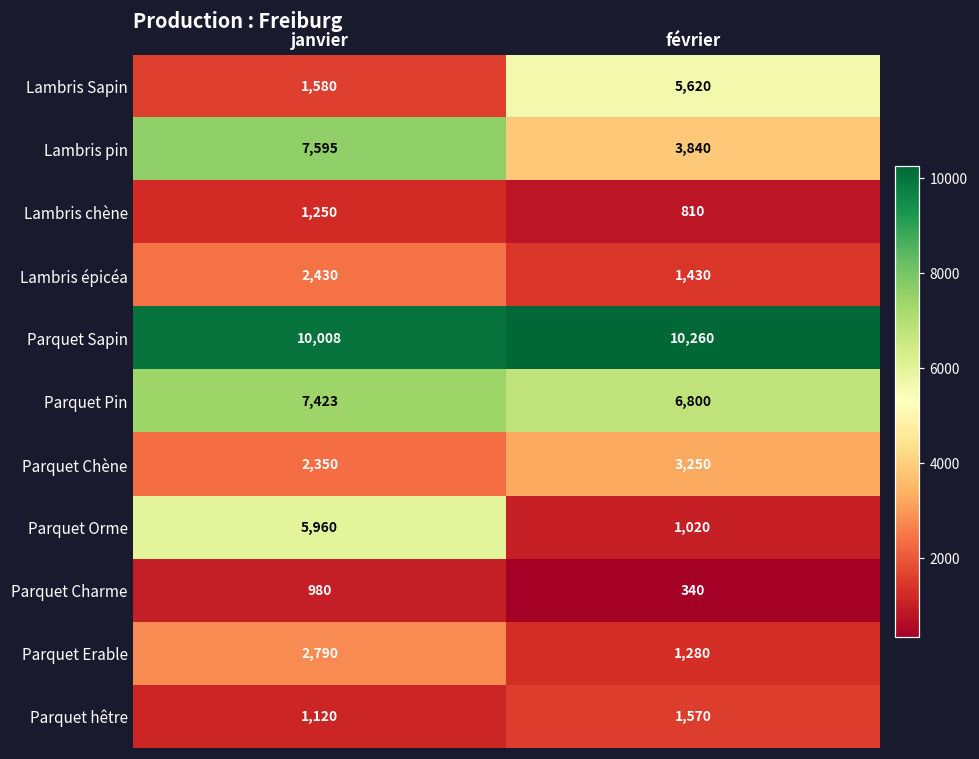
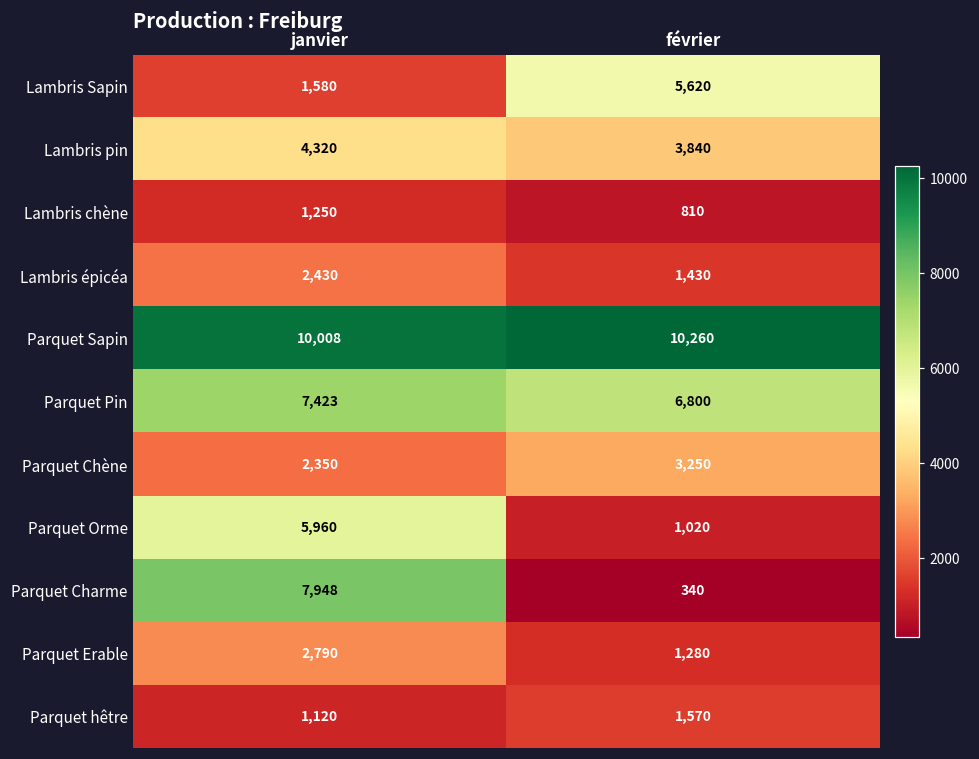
Lambris pin, janvier: 7,595 -> 4,320
Parquet Charme, janvier: 980 -> 7,948
